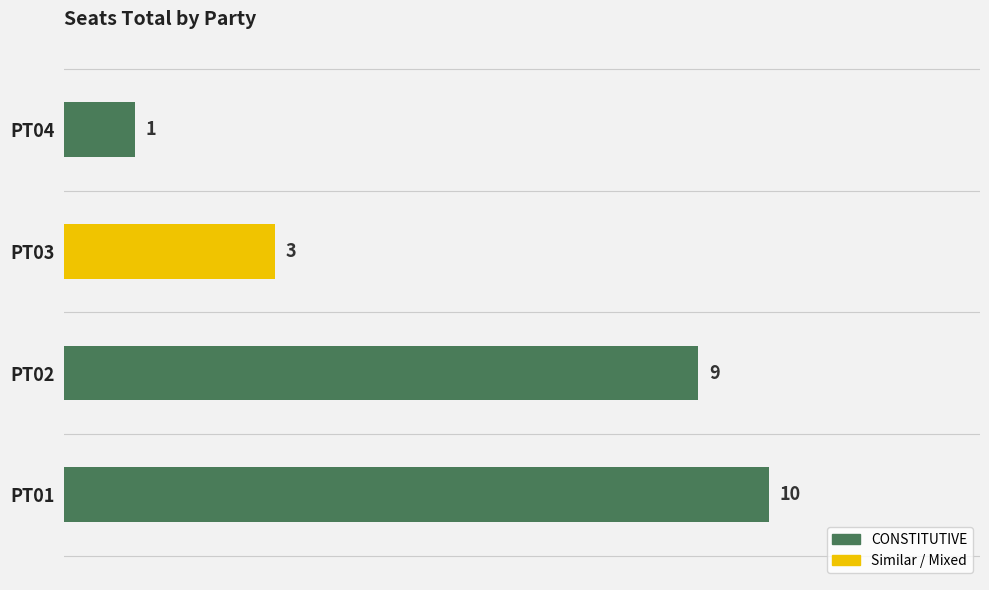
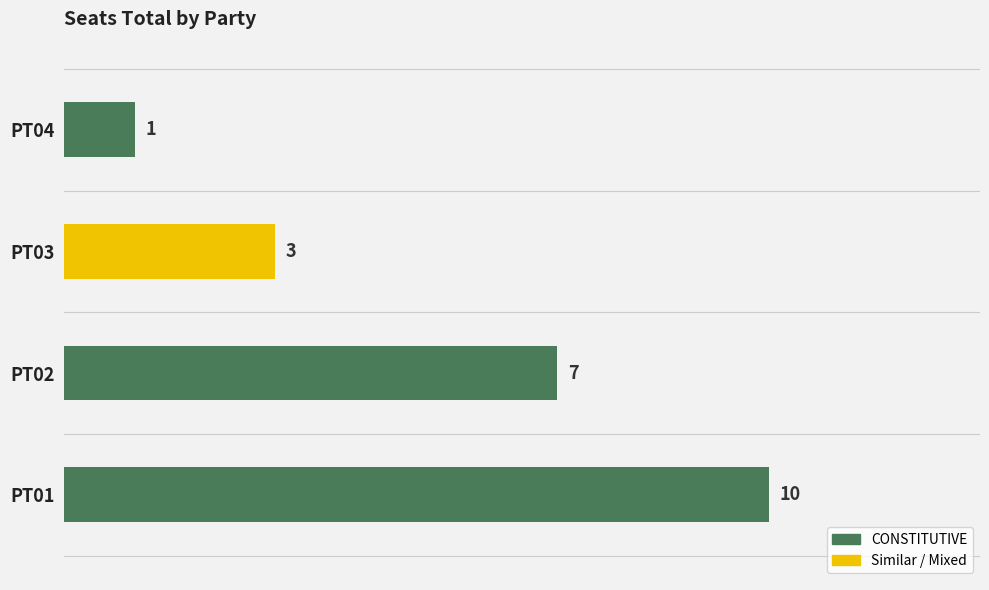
PT02: 9 -> 7
